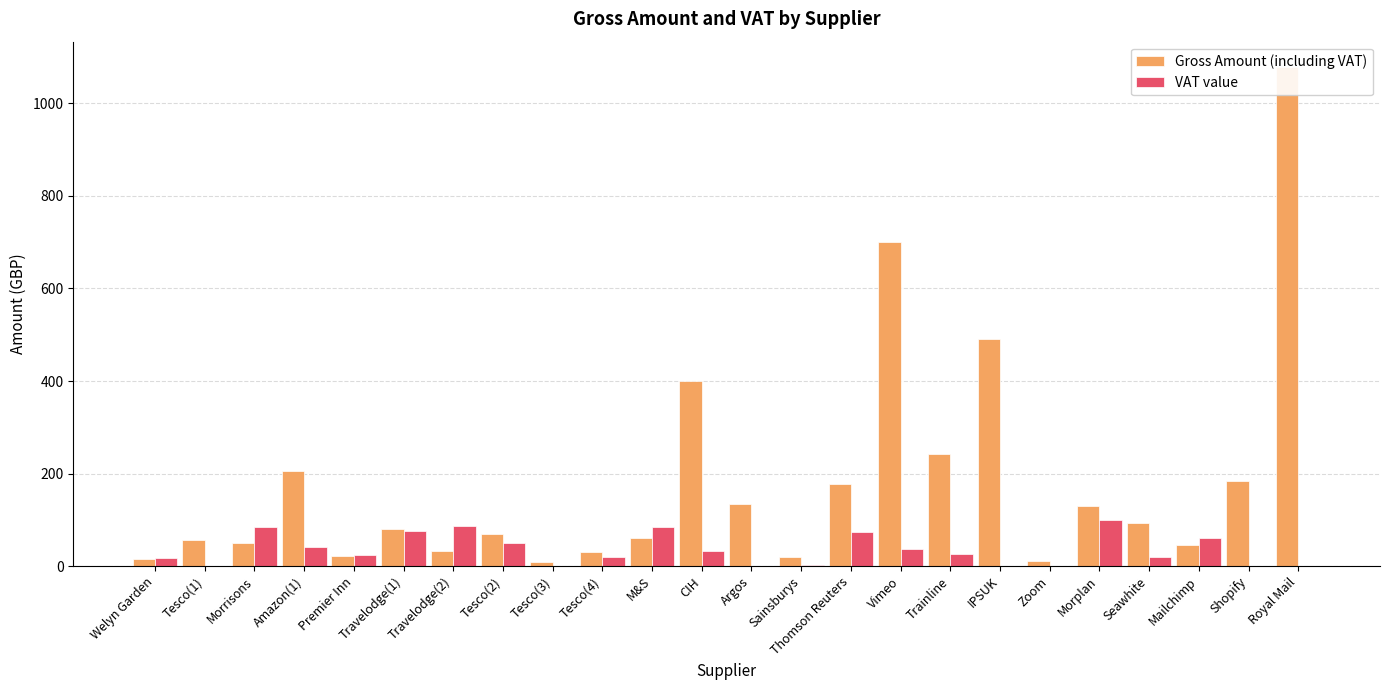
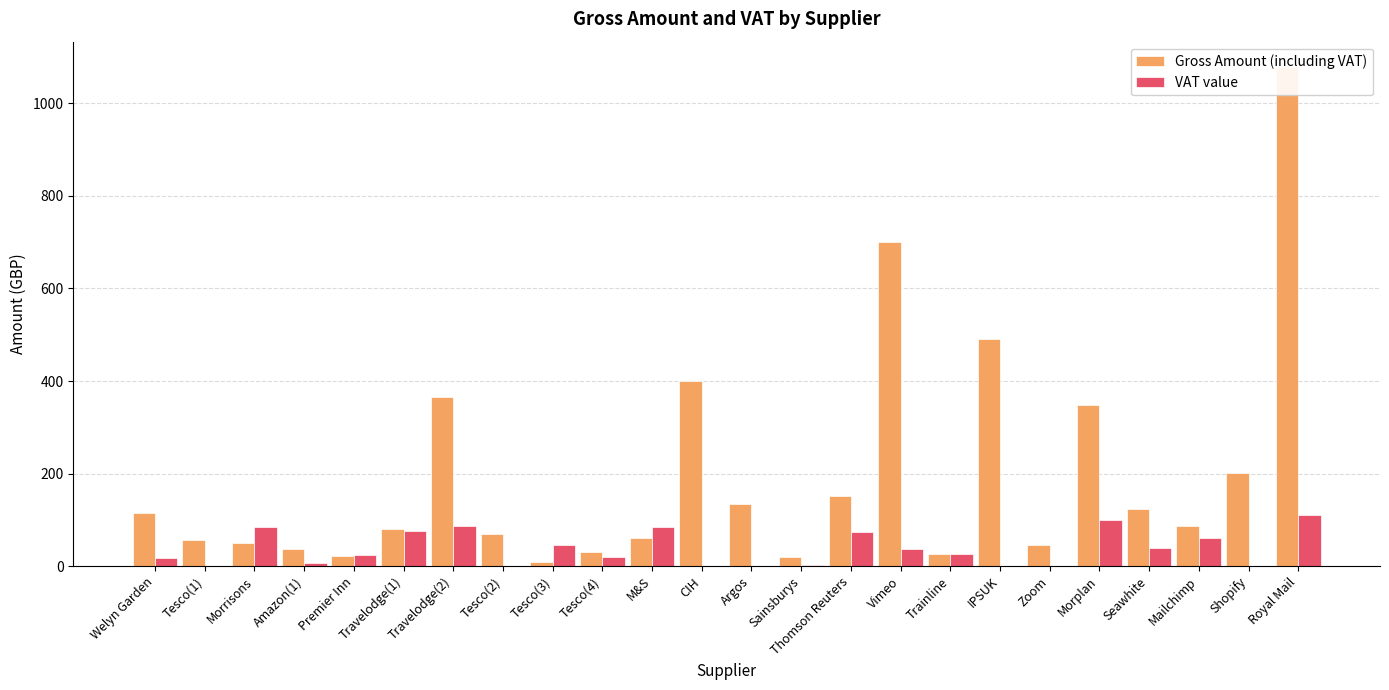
Gross Amount (including VAT), Welyn Garden: 20 -> 120
Gross Amount (including VAT), Amazon(1): 210 -> 40
VAT value, Amazon(1): 40 -> 10
Gross Amount (including VAT), Travelodge(2): 30 -> 370
VAT value, Tesco(2): 50 -> 0
VAT value, Tesco(3): 0 -> 50
VAT value, CIH: 30 -> 0
Gross Amount (including VAT), Thomson Reuters: 180 -> 150
Gross Amount (including VAT), Trainline: 240 -> 30
Gross Amount (including VAT), Zoom: 10 -> 50
Gross Amount (including VAT), Morplan: 130 -> 350
Gross Amount (including VAT), Seawhite: 90 -> 120
VAT value, Seawhite: 20 -> 40
Gross Amount (including VAT), Mailchimp: 50 -> 90
Gross Amount (including VAT), Shopify: 180 -> 200
VAT value, Royal Mail: 0 -> 110
